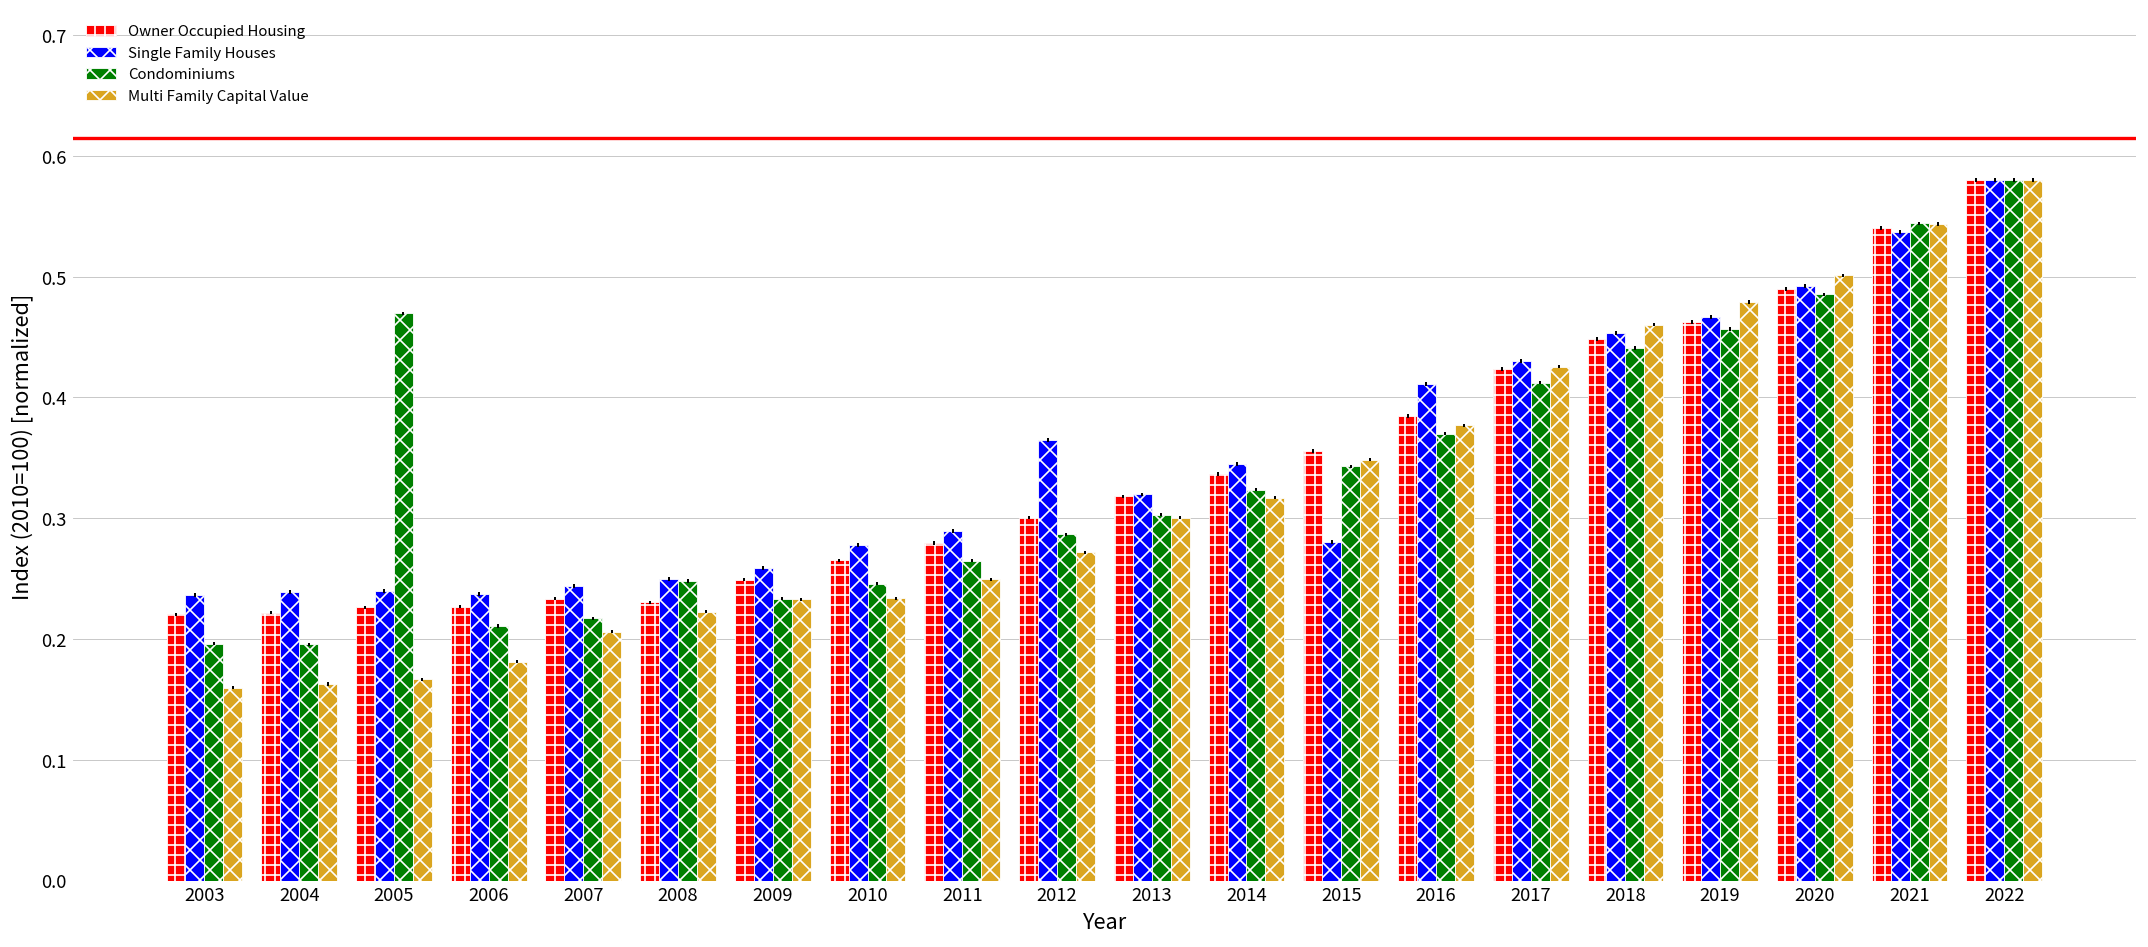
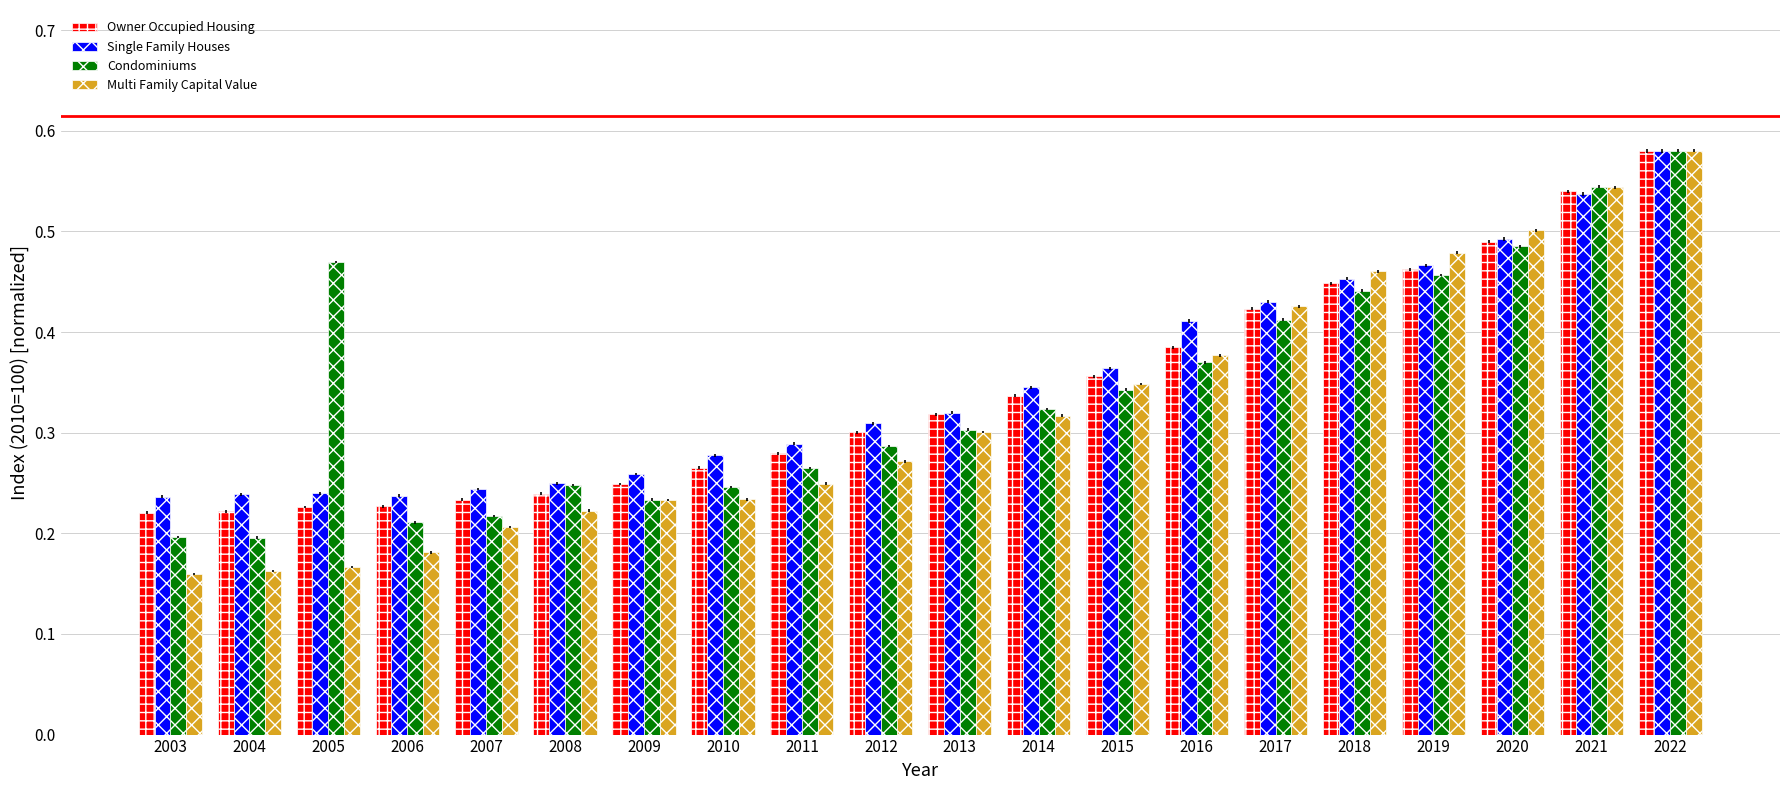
Owner Occupied Housing, 2008: 0.230 -> 0.239
Single Family Houses, 2012: 0.365 -> 0.309
Single Family Houses, 2015: 0.281 -> 0.364
